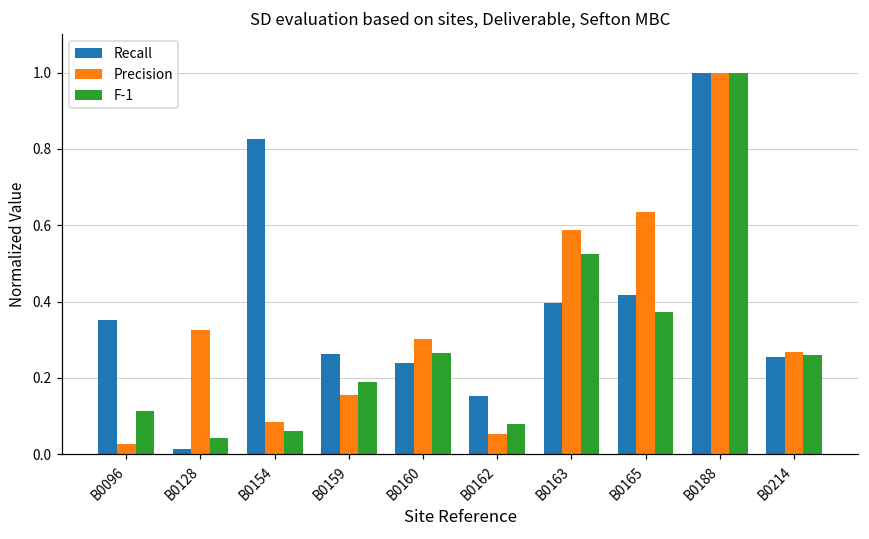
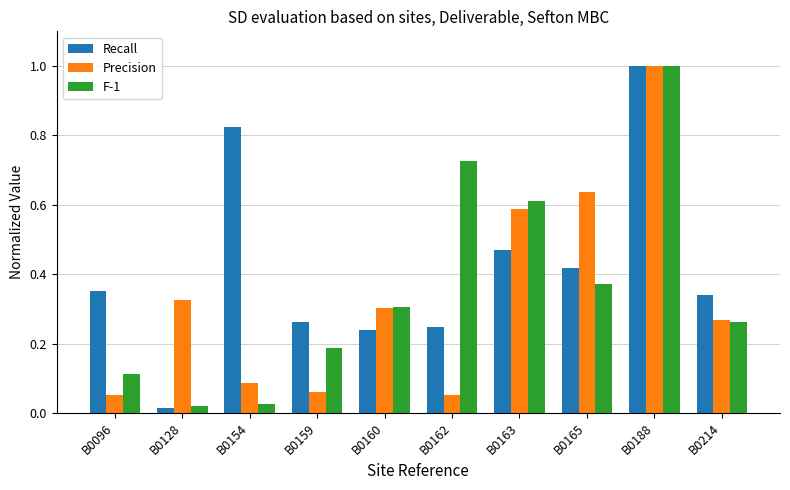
Precision, B0096: 0.03 -> 0.05
F-1, B0128: 0.04 -> 0.02
F-1, B0154: 0.06 -> 0.03
Precision, B0159: 0.16 -> 0.06
F-1, B0160: 0.27 -> 0.30
Recall, B0162: 0.15 -> 0.25
F-1, B0162: 0.08 -> 0.73
Recall, B0163: 0.40 -> 0.47
F-1, B0163: 0.52 -> 0.61
Recall, B0214: 0.26 -> 0.34
